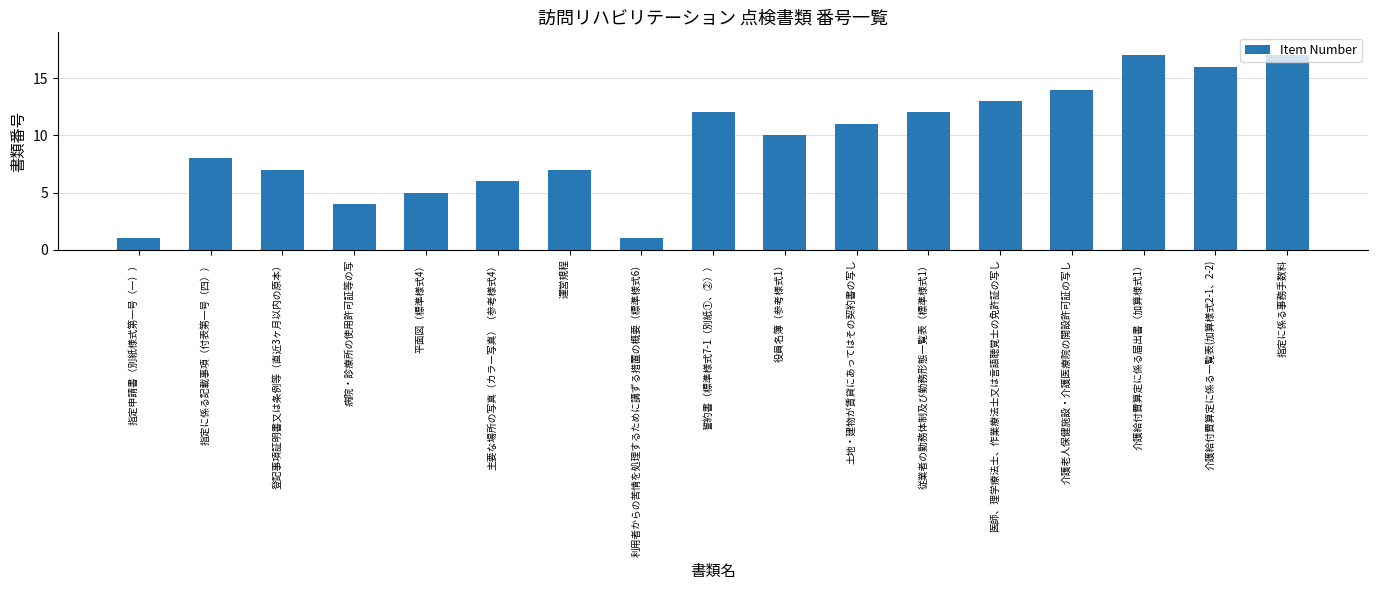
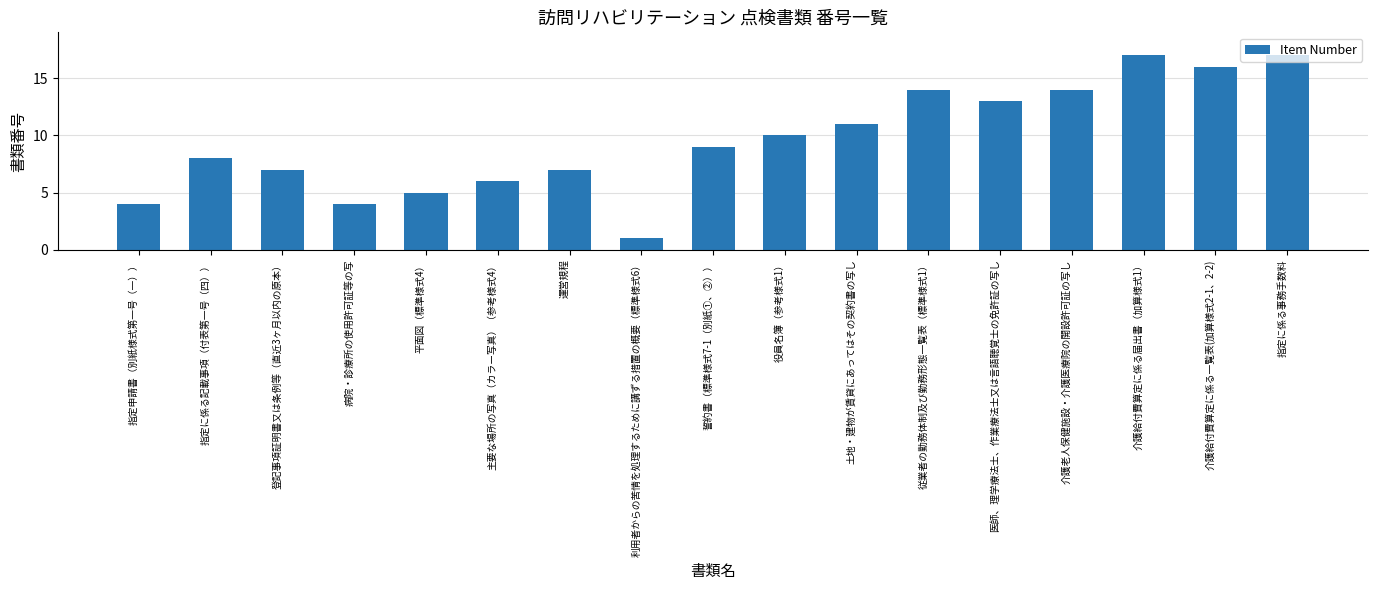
指定申請書（別紙様式第一号（一））: 1 -> 4
誓約書（標準様式7-1（別紙①、②））: 12 -> 9
従業者の勤務体制及び勤務形態一覧表（標準様式1）: 12 -> 14
